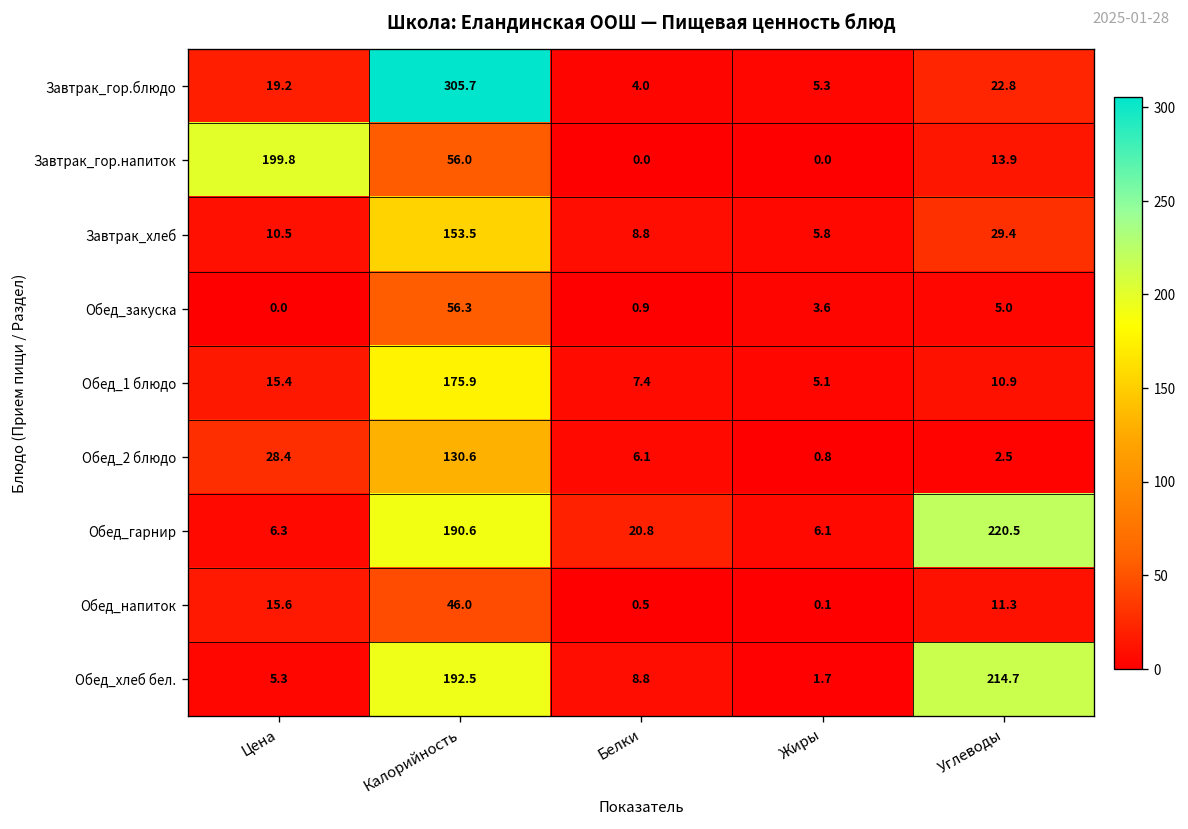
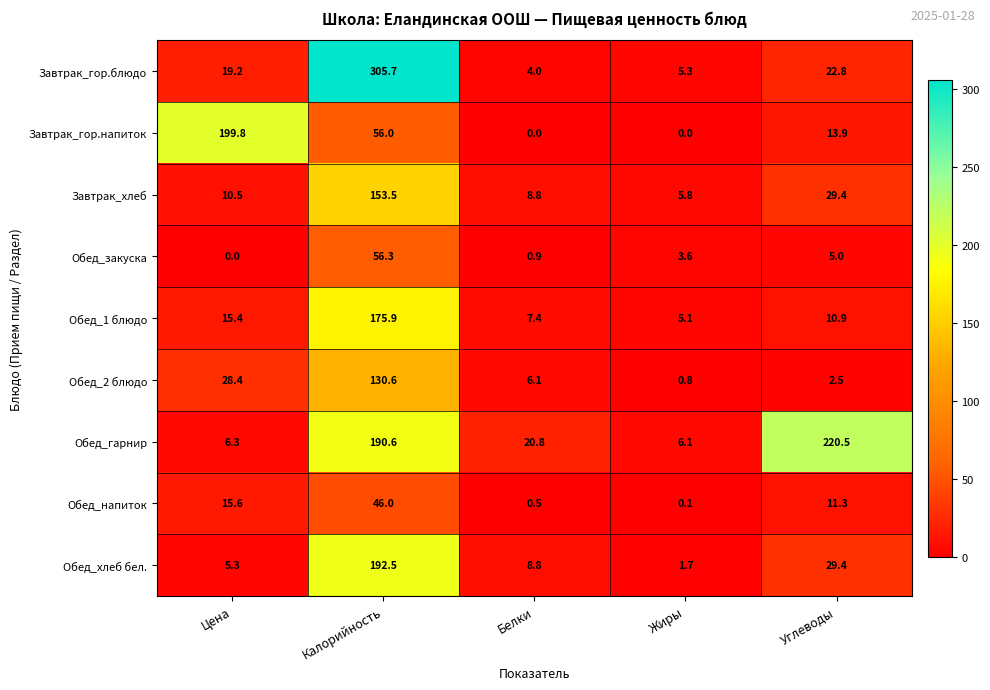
Обед_хлеб бел., Углеводы: 214.7 -> 29.4
